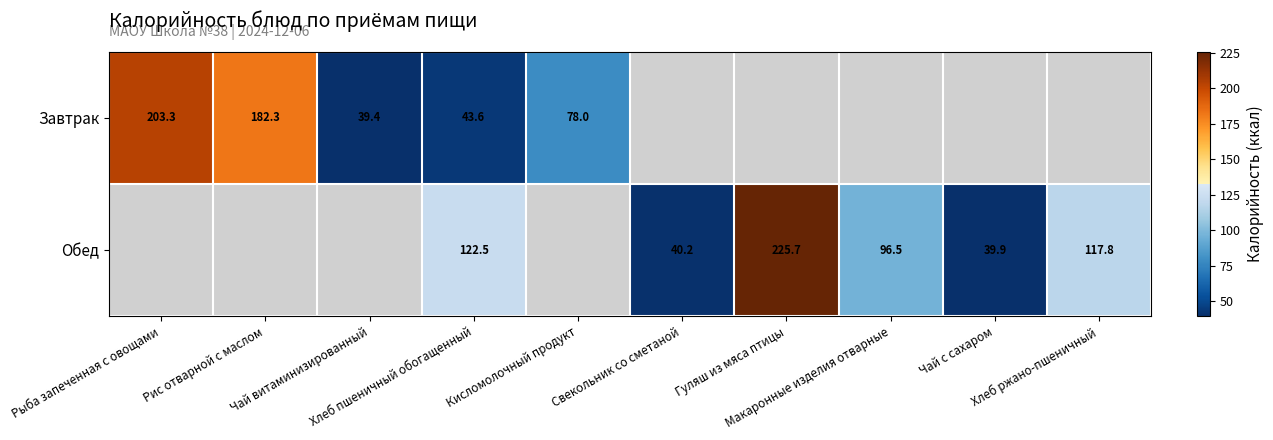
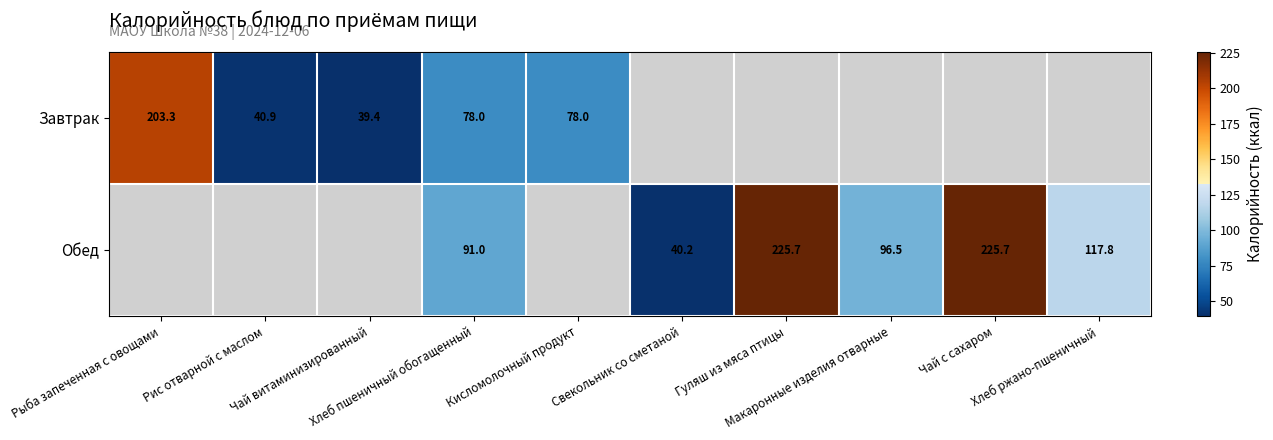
Завтрак, Рис отварной с маслом: 182.3 -> 40.9
Завтрак, Хлеб пшеничный обогащенный: 43.6 -> 78.0
Обед, Хлеб пшеничный обогащенный: 122.5 -> 91.0
Обед, Чай с сахаром: 39.9 -> 225.7
